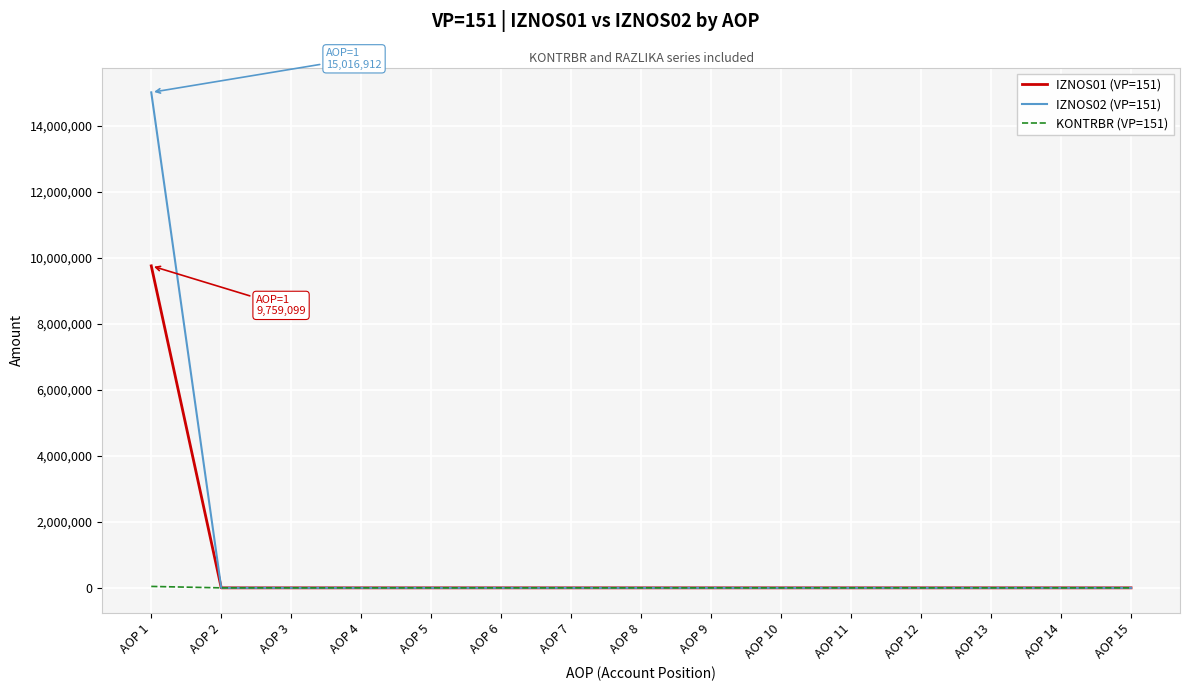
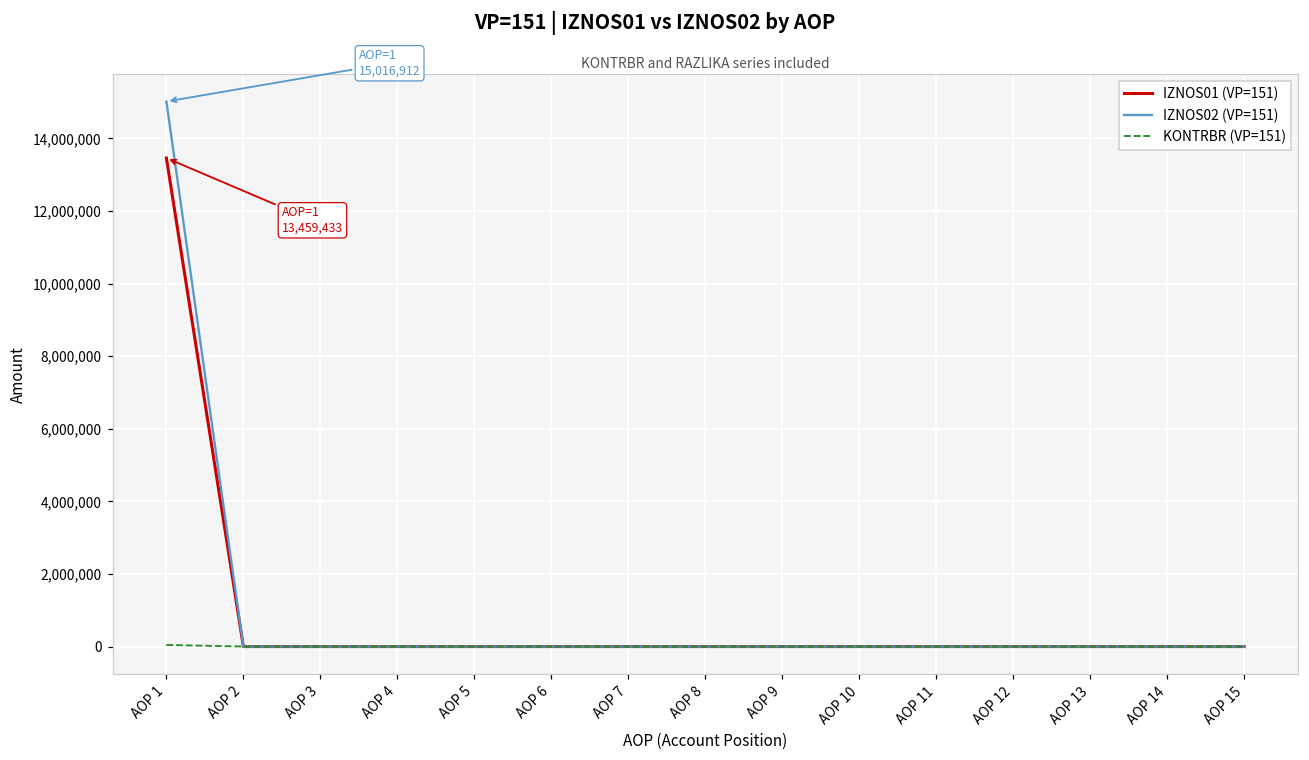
IZNOS01 (VP=151), AOP 1: 9,759,099 -> 13,459,433
